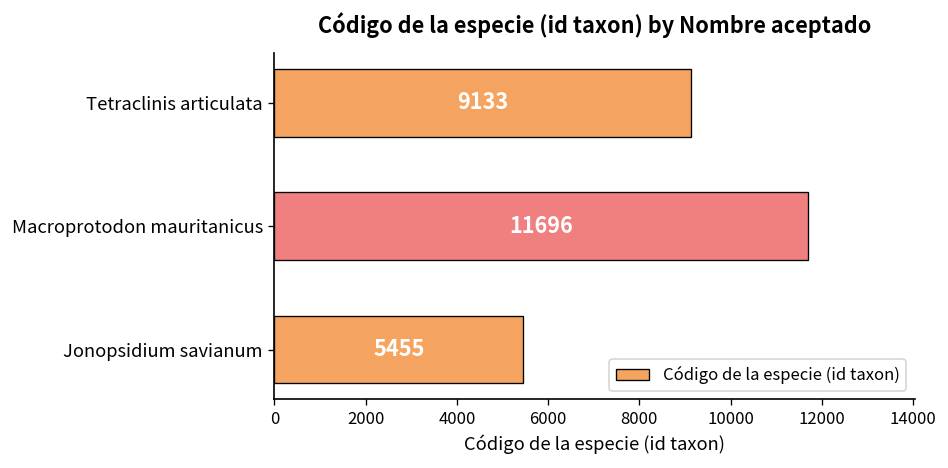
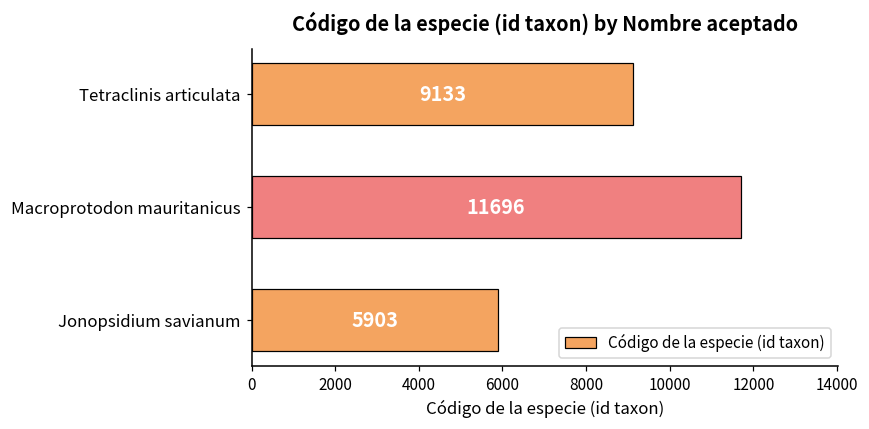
Jonopsidium savianum: 5455 -> 5903
